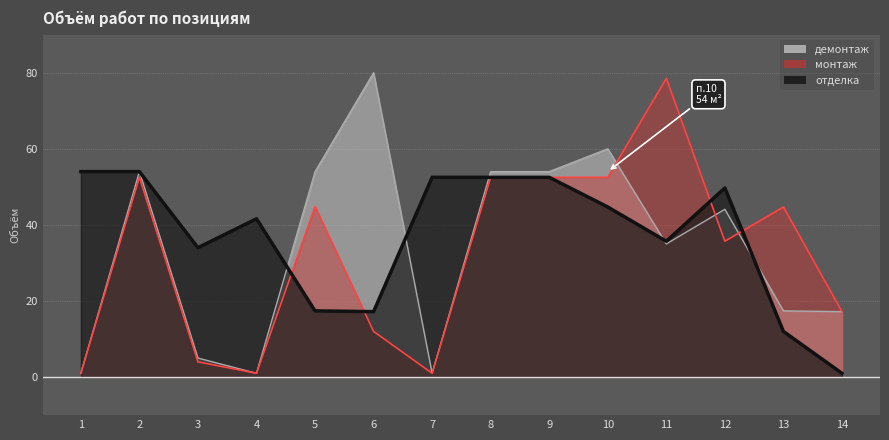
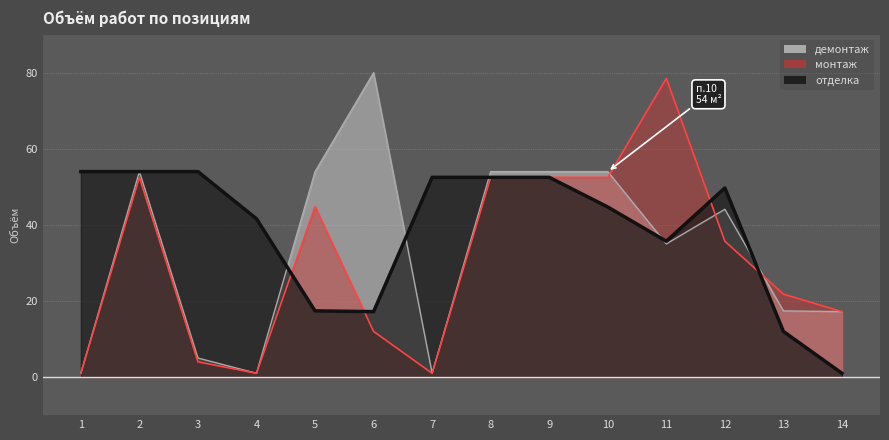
отделка, 3: 34 -> 54
демонтаж, 10: 60 -> 54
монтаж, 13: 45 -> 22
